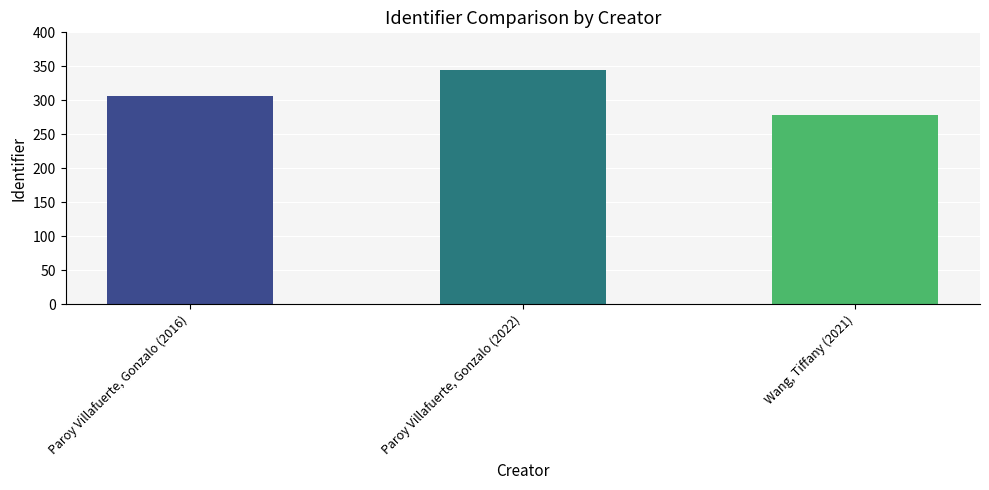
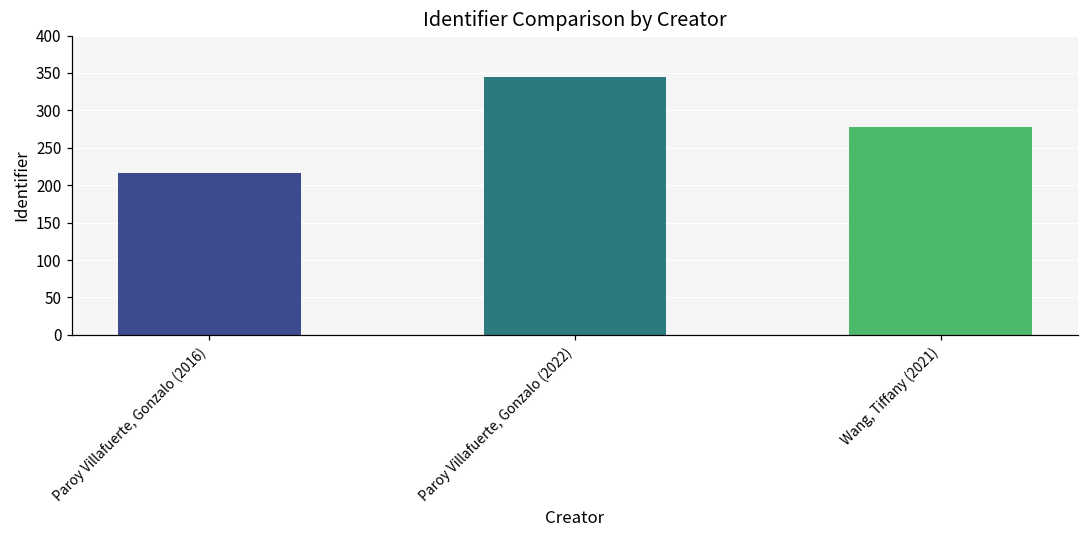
Paroy Villafuerte, Gonzalo (2016): 310 -> 220
